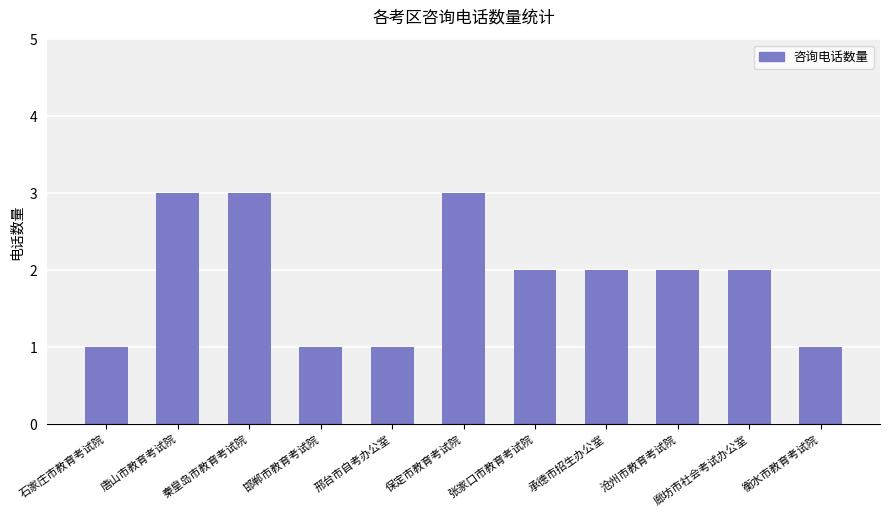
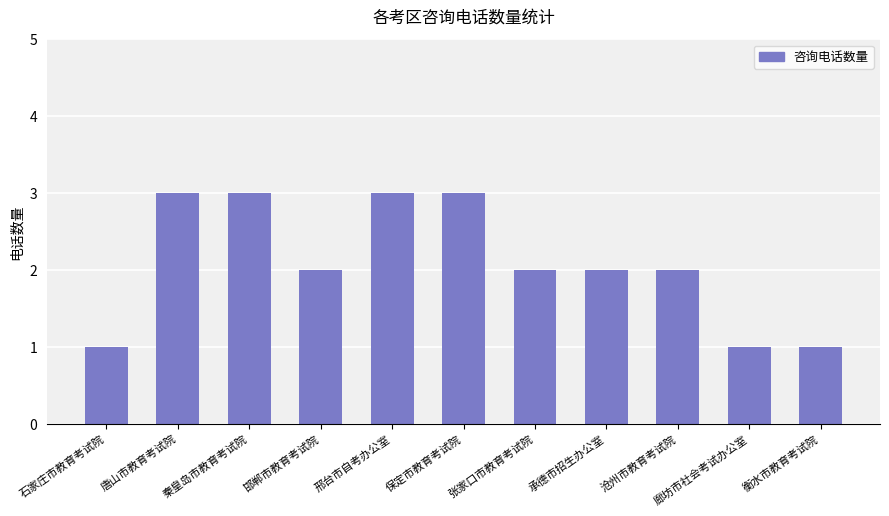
邯郸市教育考试院: 1 -> 2
邢台市自考办公室: 1 -> 3
廊坊市社会考试办公室: 2 -> 1
